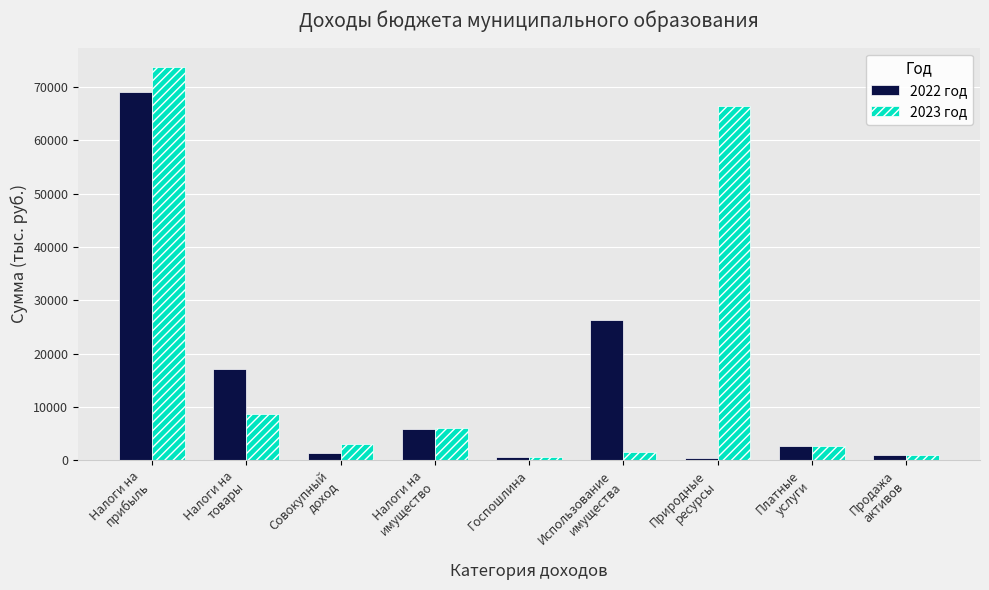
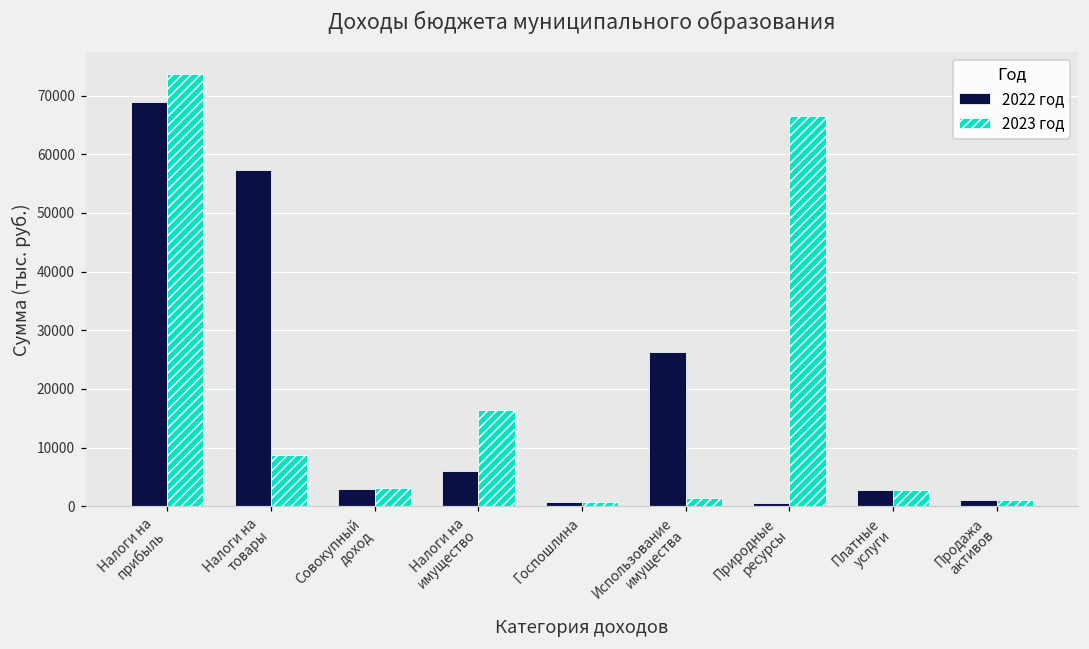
2022 год, Налоги на товары: 17000 -> 57000
2022 год, Совокупный доход: 1000 -> 3000
2023 год, Налоги на имущество: 6000 -> 16000
